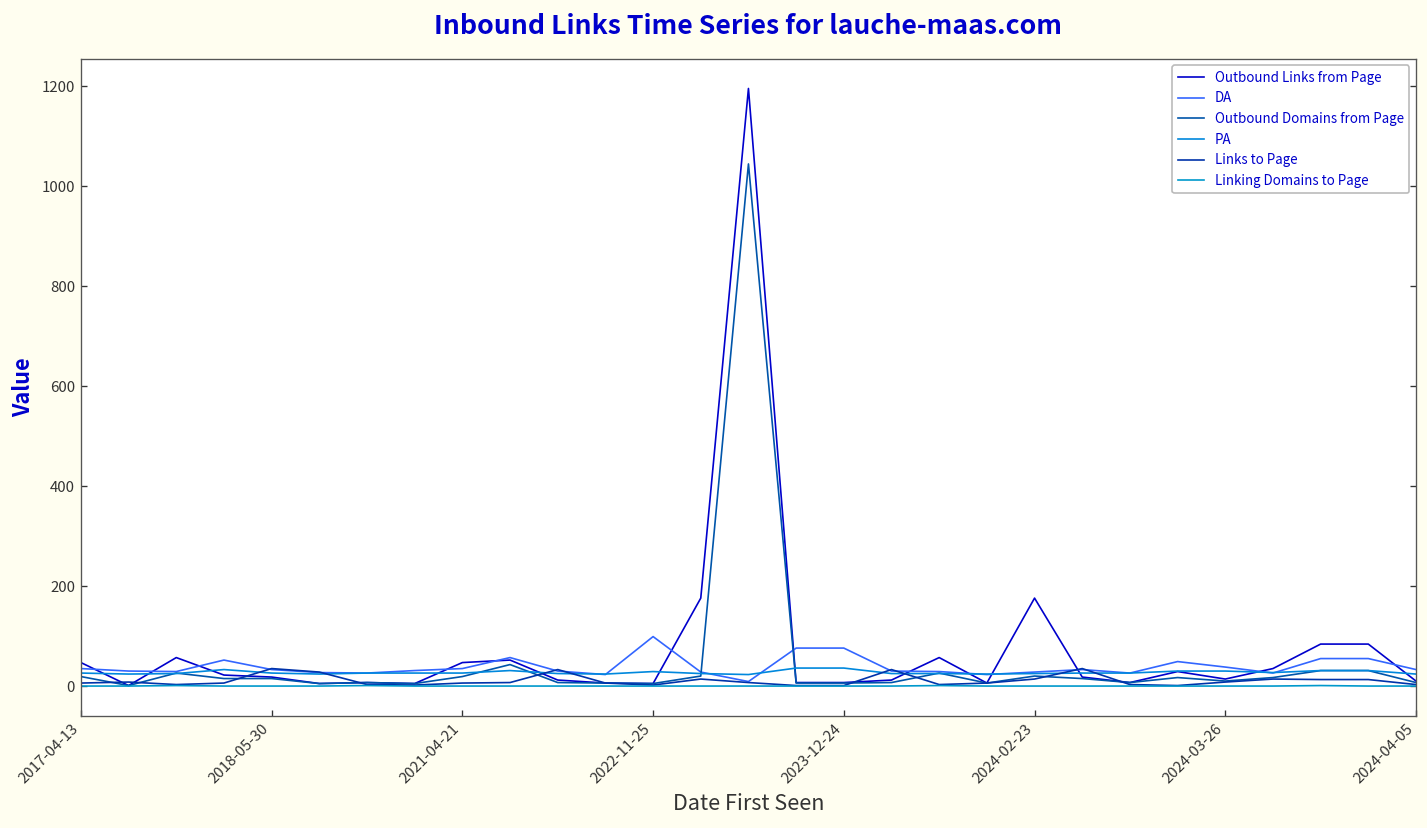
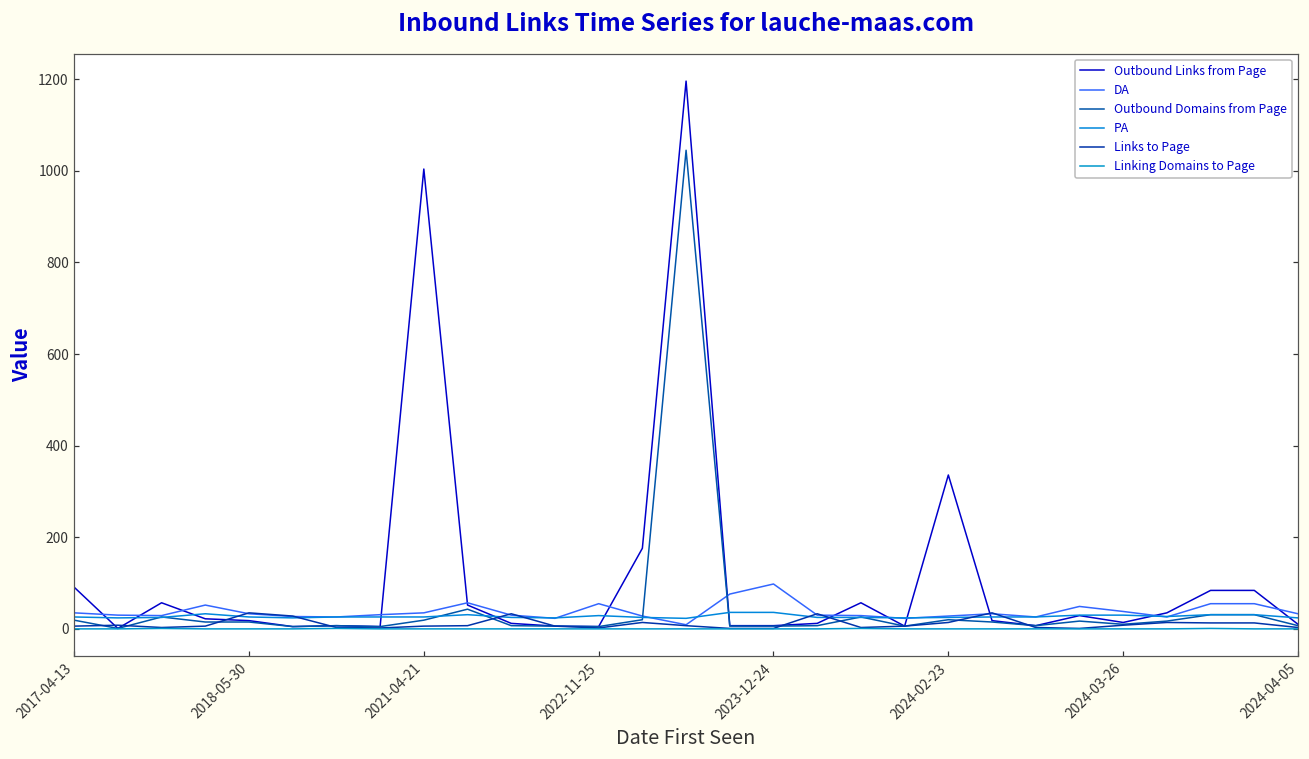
Outbound Links from Page, 2017-04-13: 50 -> 90
Outbound Links from Page, 2021-04-21: 50 -> 1000
DA, 2022-11-25: 100 -> 60
DA, 2023-12-24: 80 -> 100
Outbound Links from Page, 2024-02-23: 180 -> 340
